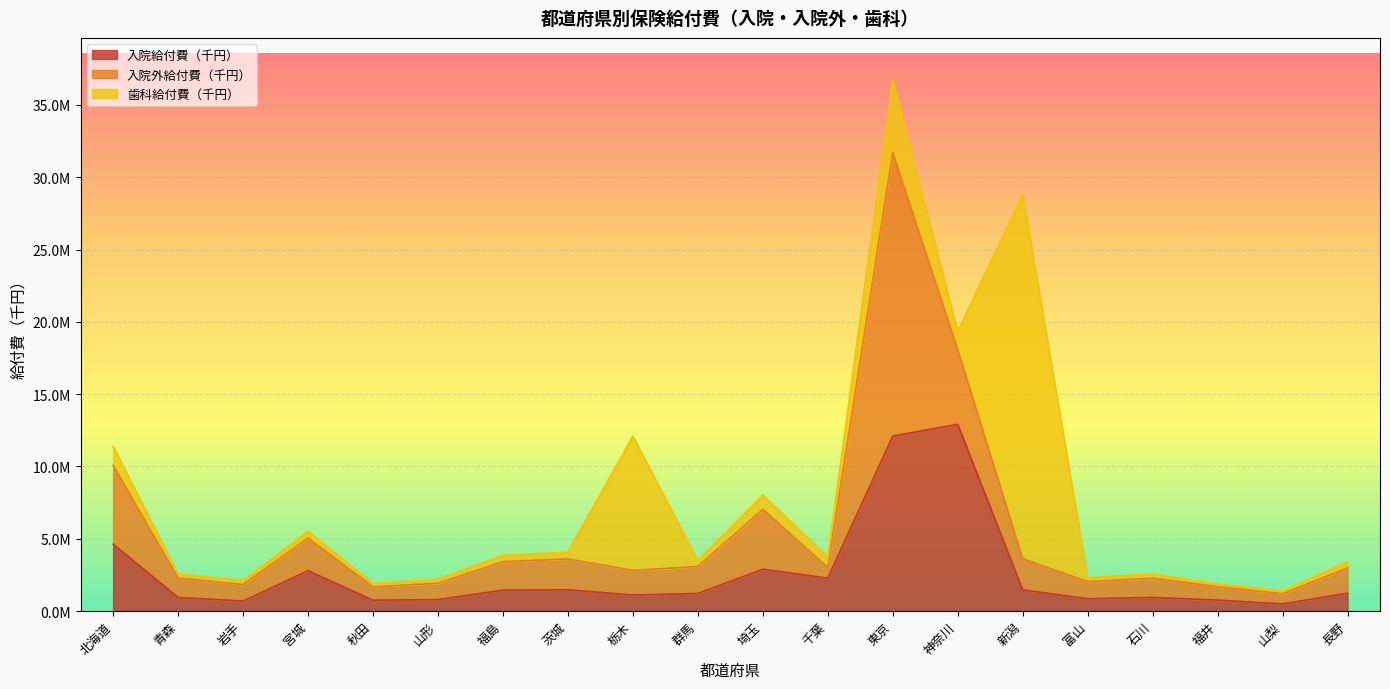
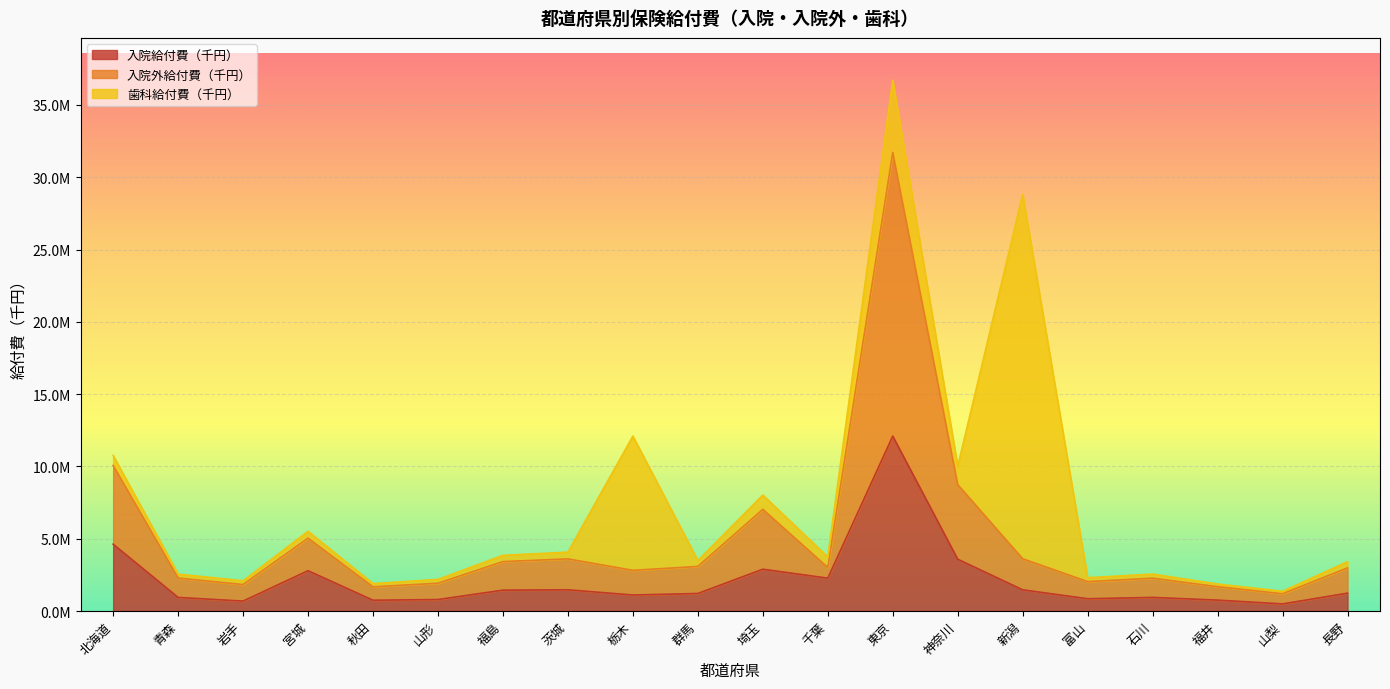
歯科給付費（千円）, 北海道: 1300000 -> 700000
入院給付費（千円）, 神奈川: 12900000 -> 3600000
